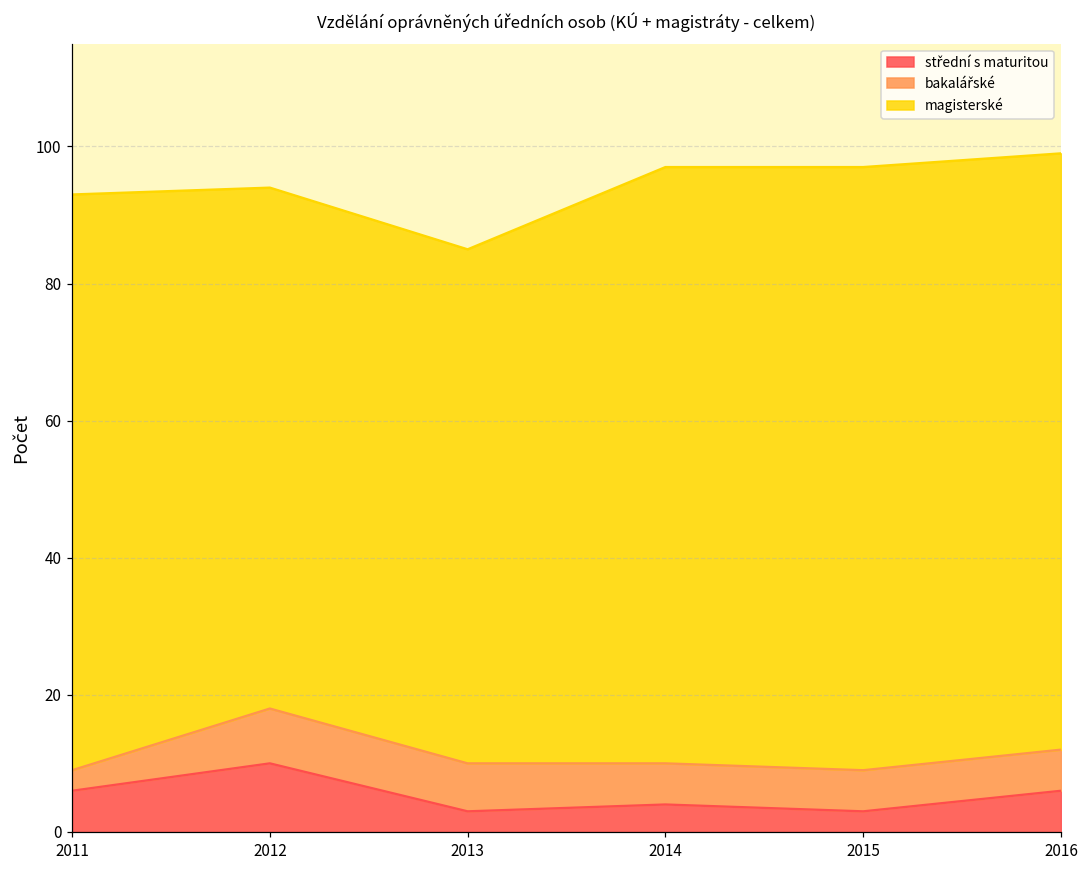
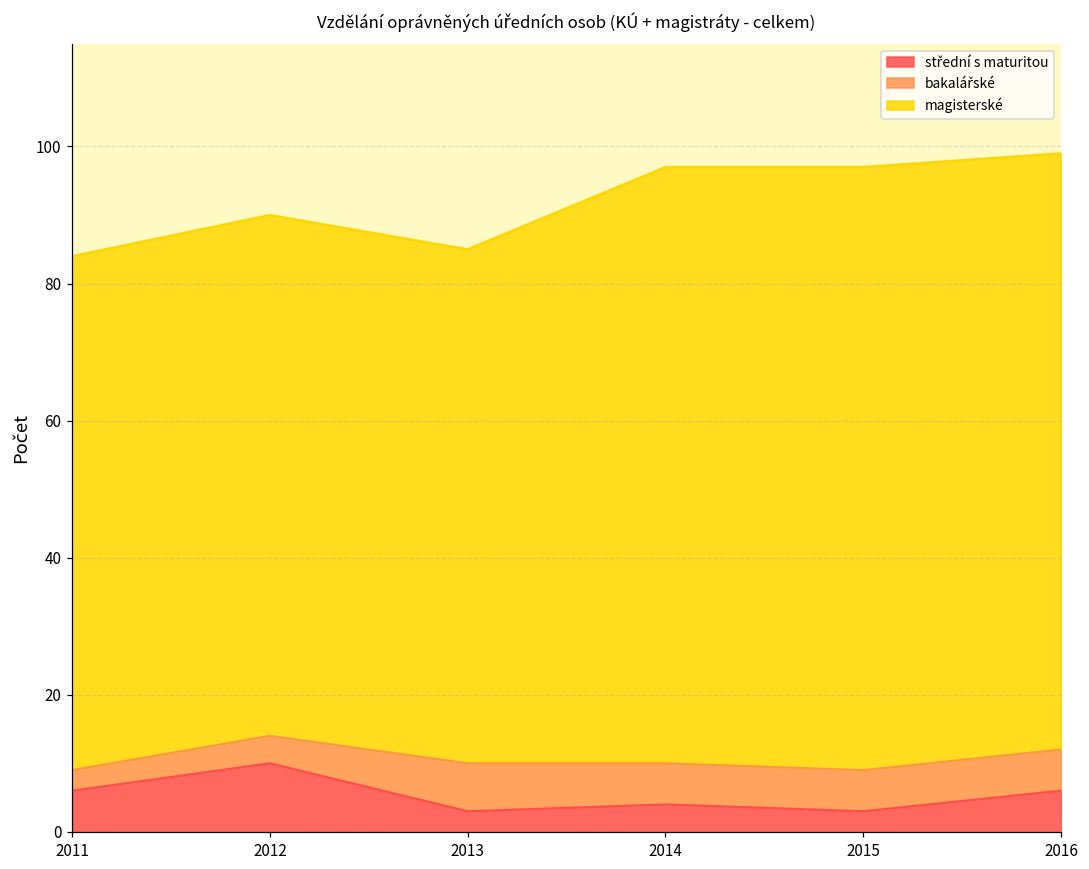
magisterské, 2011: 84 -> 75
bakalářské, 2012: 8 -> 4
